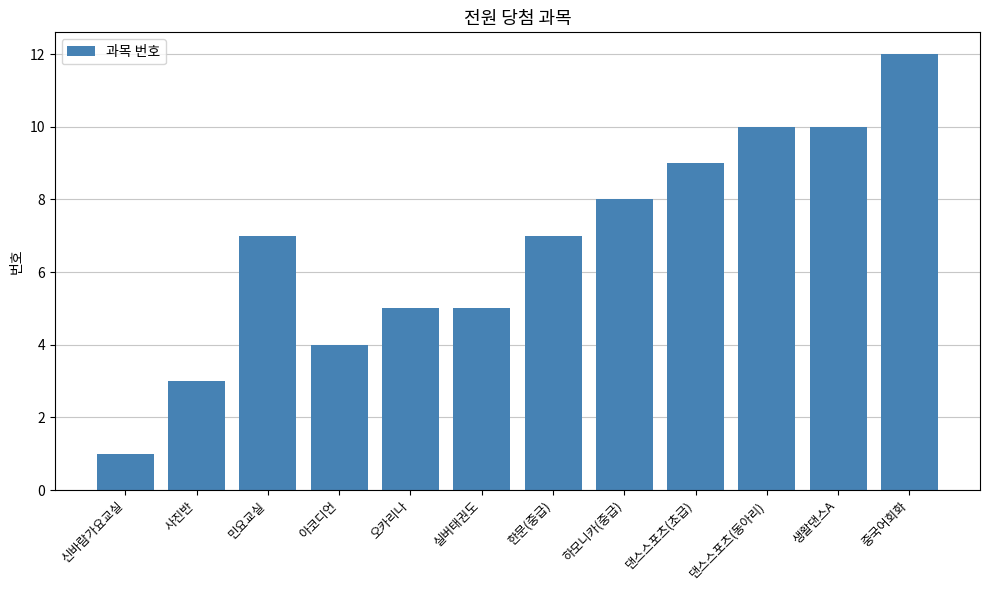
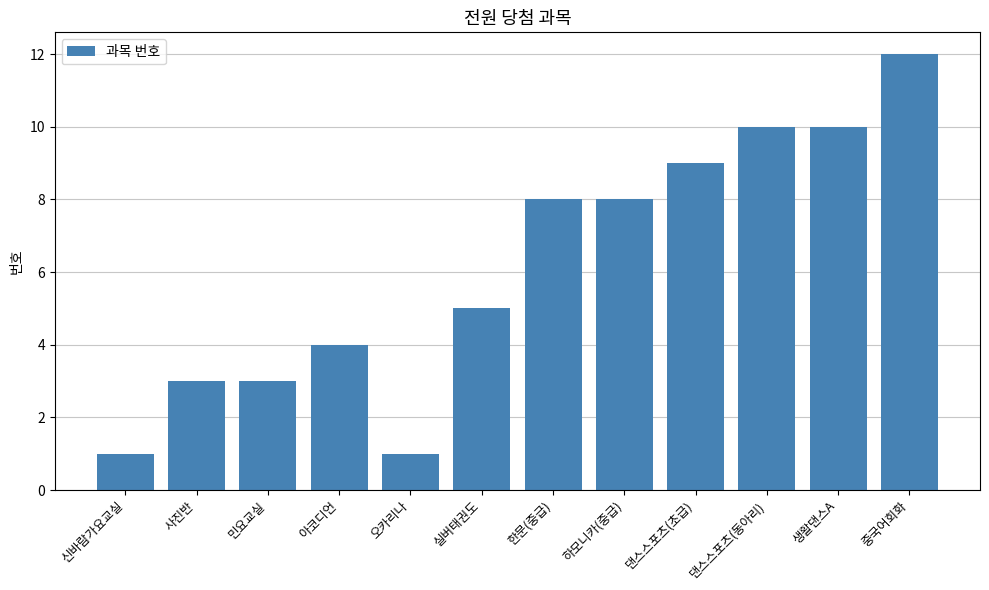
민요교실: 7 -> 3
오카리나: 5 -> 1
한문(중급): 7 -> 8
